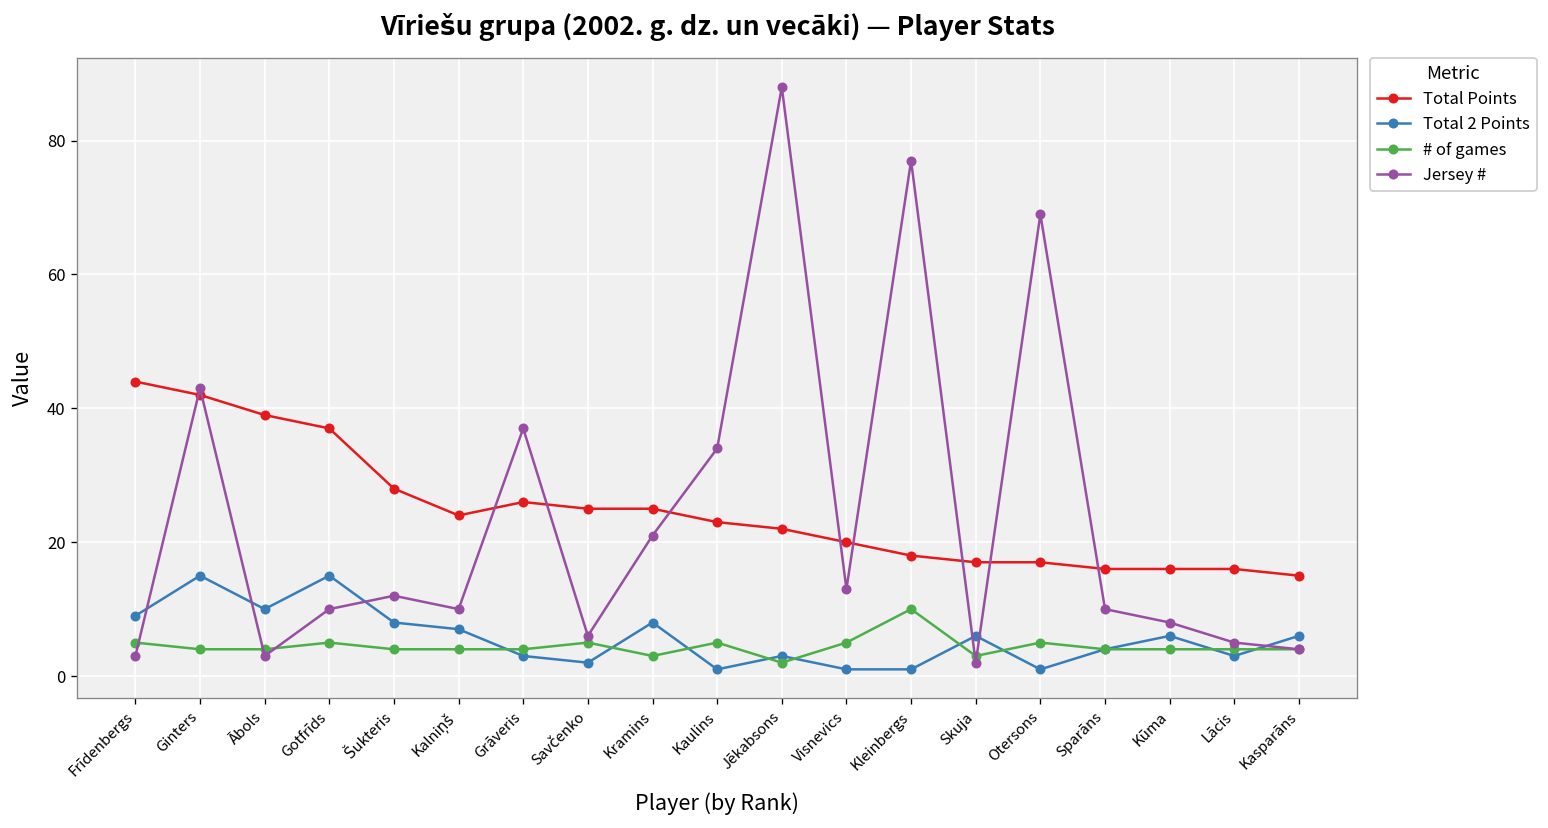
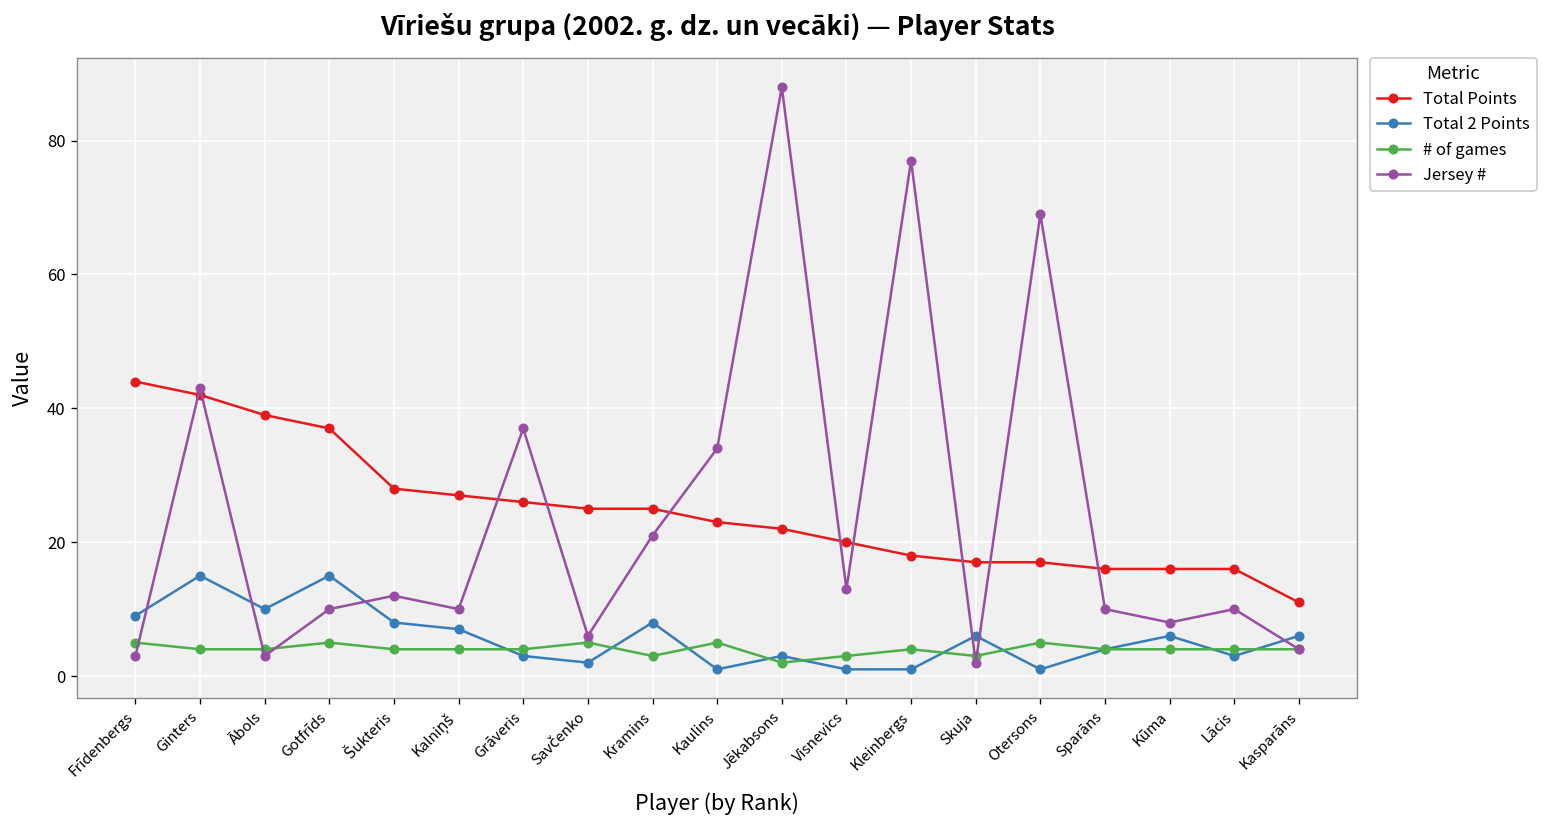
Total Points, Kalniņš: 24 -> 27
# of games, Visnevics: 5 -> 3
# of games, Kleinbergs: 10 -> 4
Jersey #, Lācis: 5 -> 10
Total Points, Kasparāns: 15 -> 11
